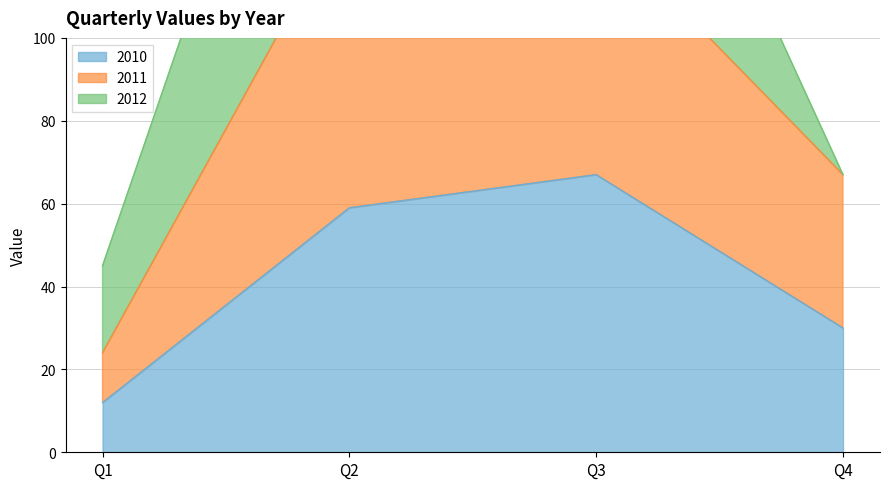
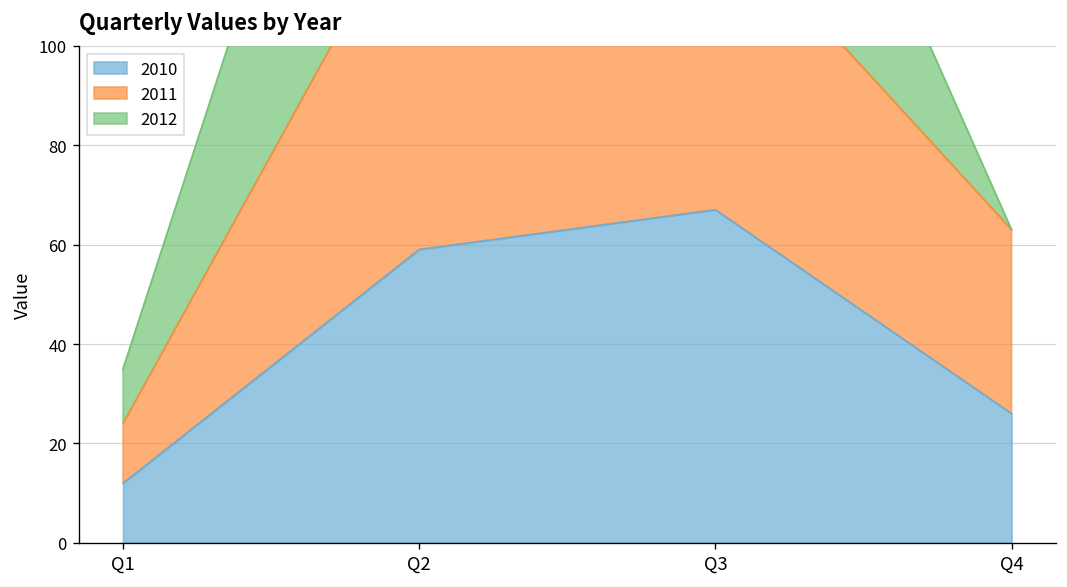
2012, Q1: 21 -> 11
2010, Q4: 30 -> 26
